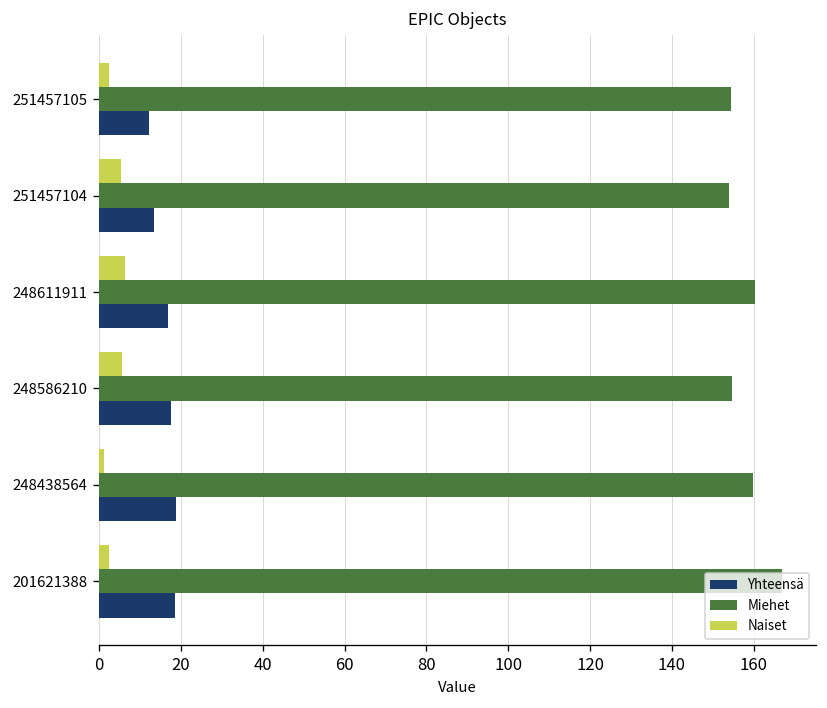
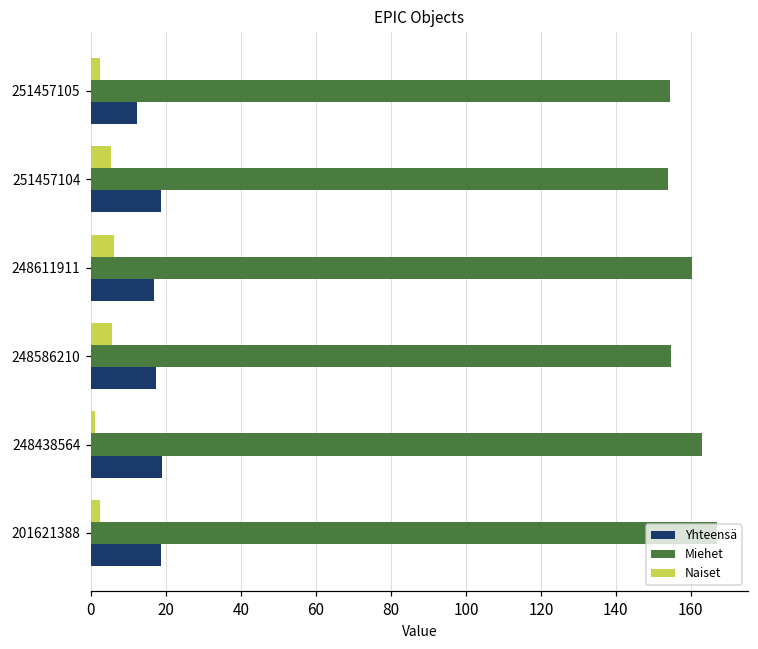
Yhteensä, 251457104: 13 -> 19
Miehet, 248438564: 160 -> 163
